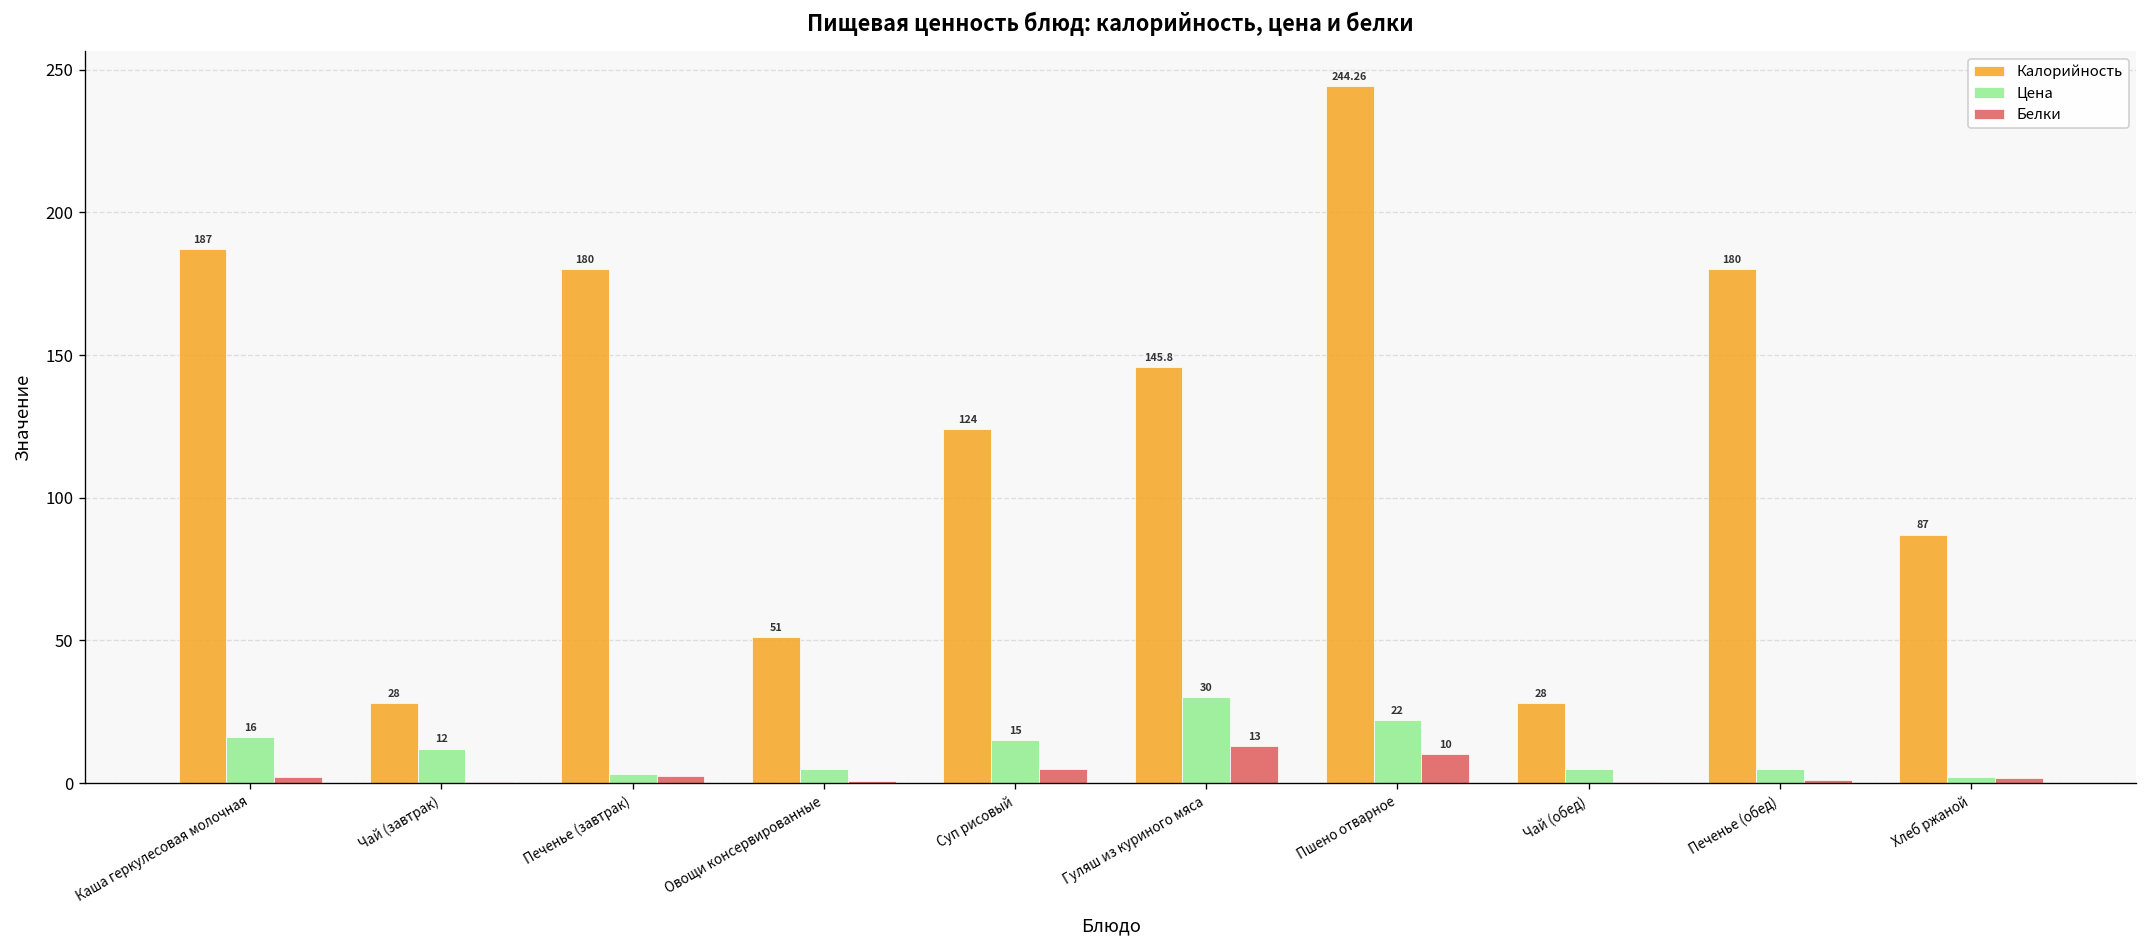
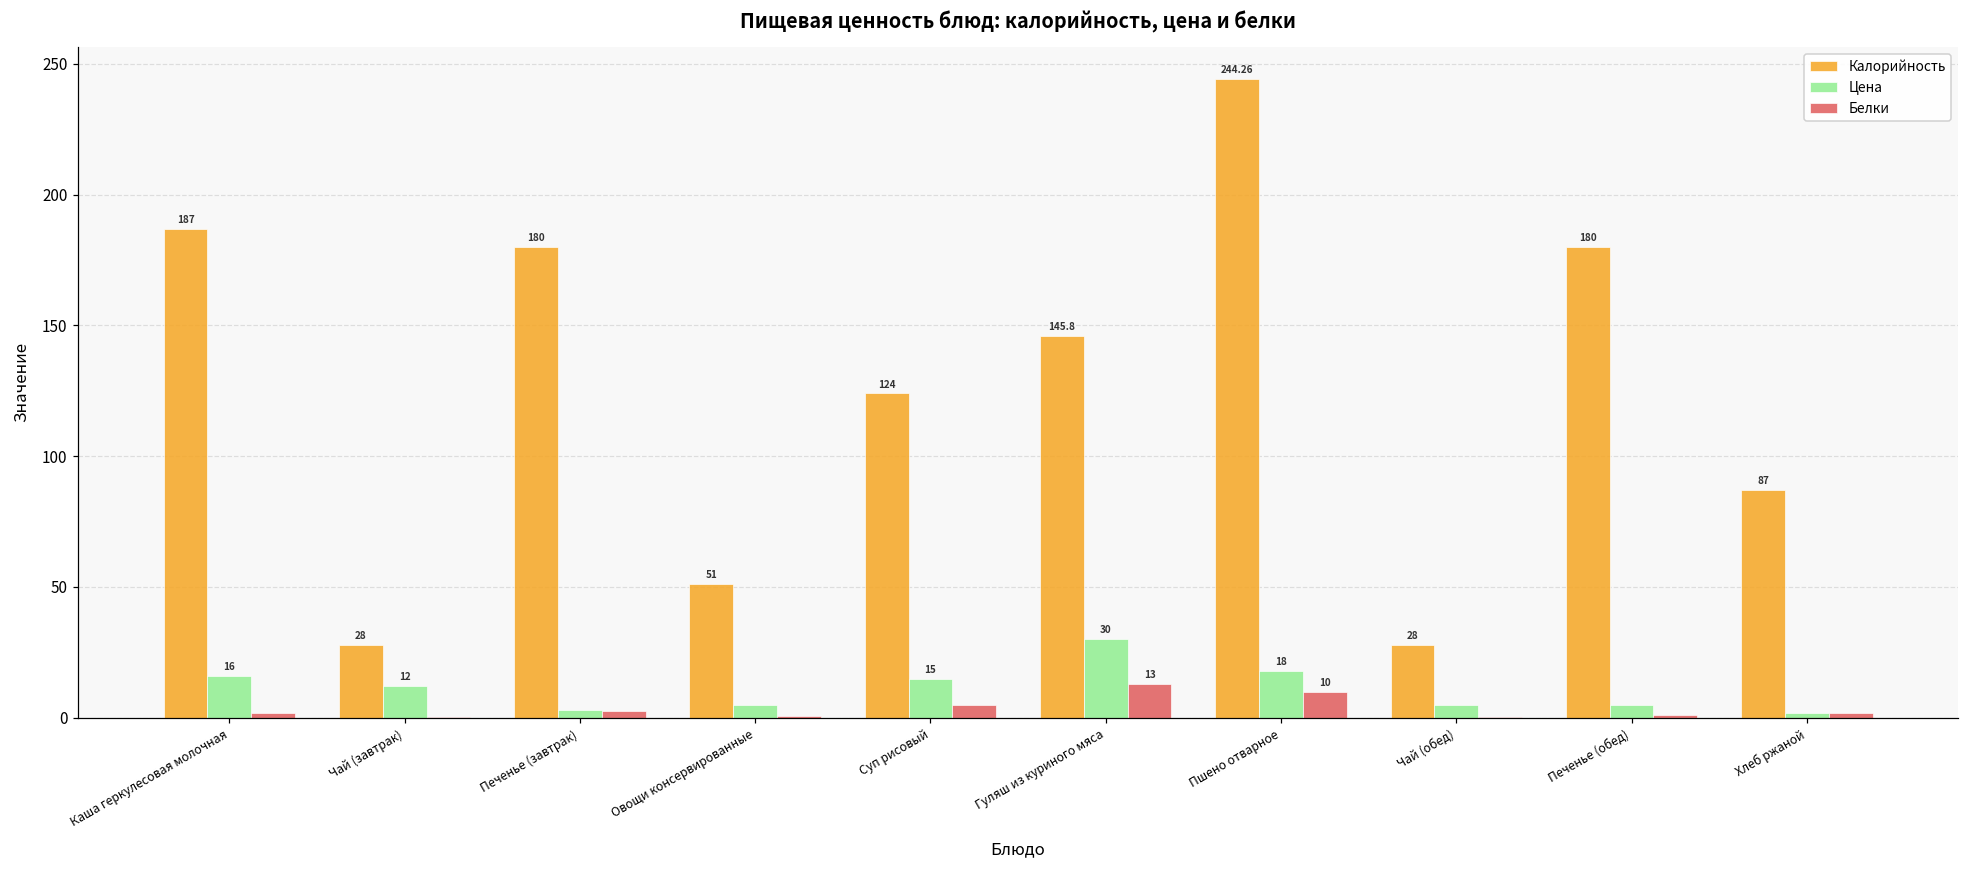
Цена, Пшено отварное: 22 -> 18
